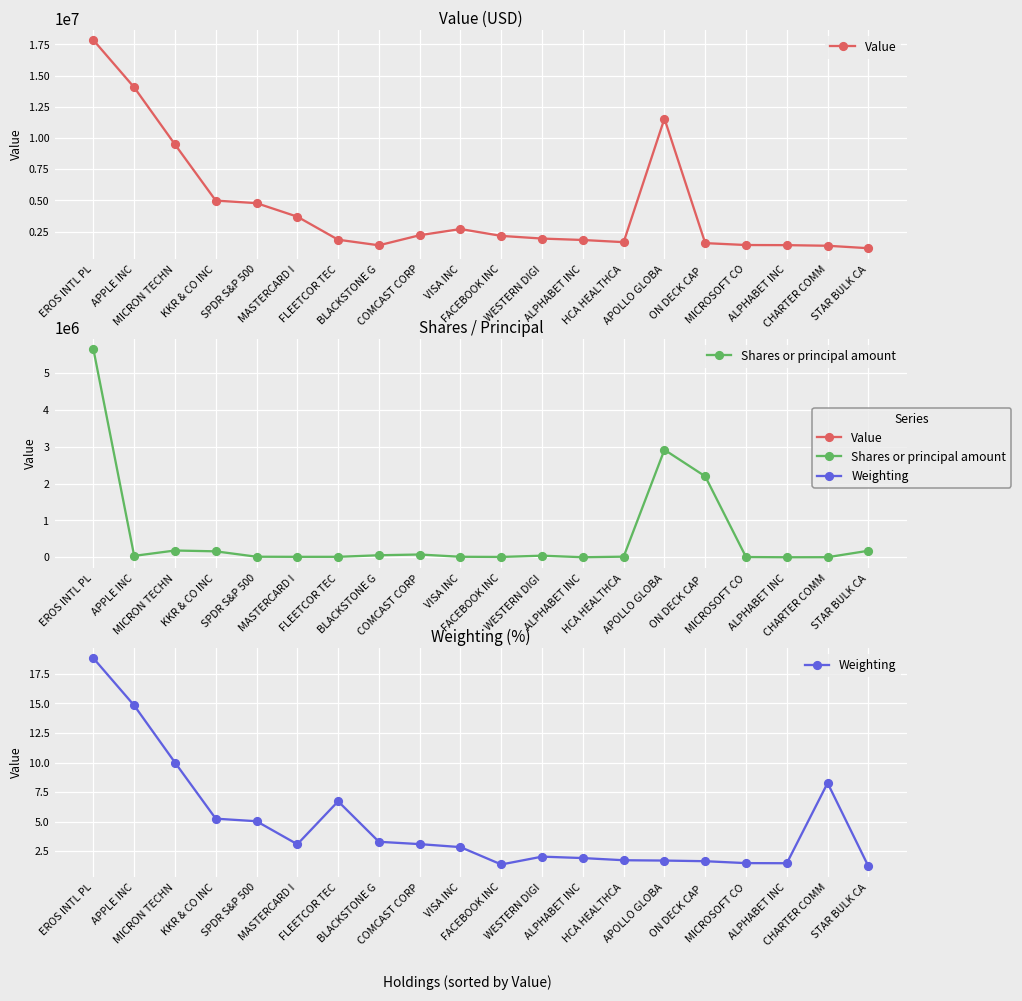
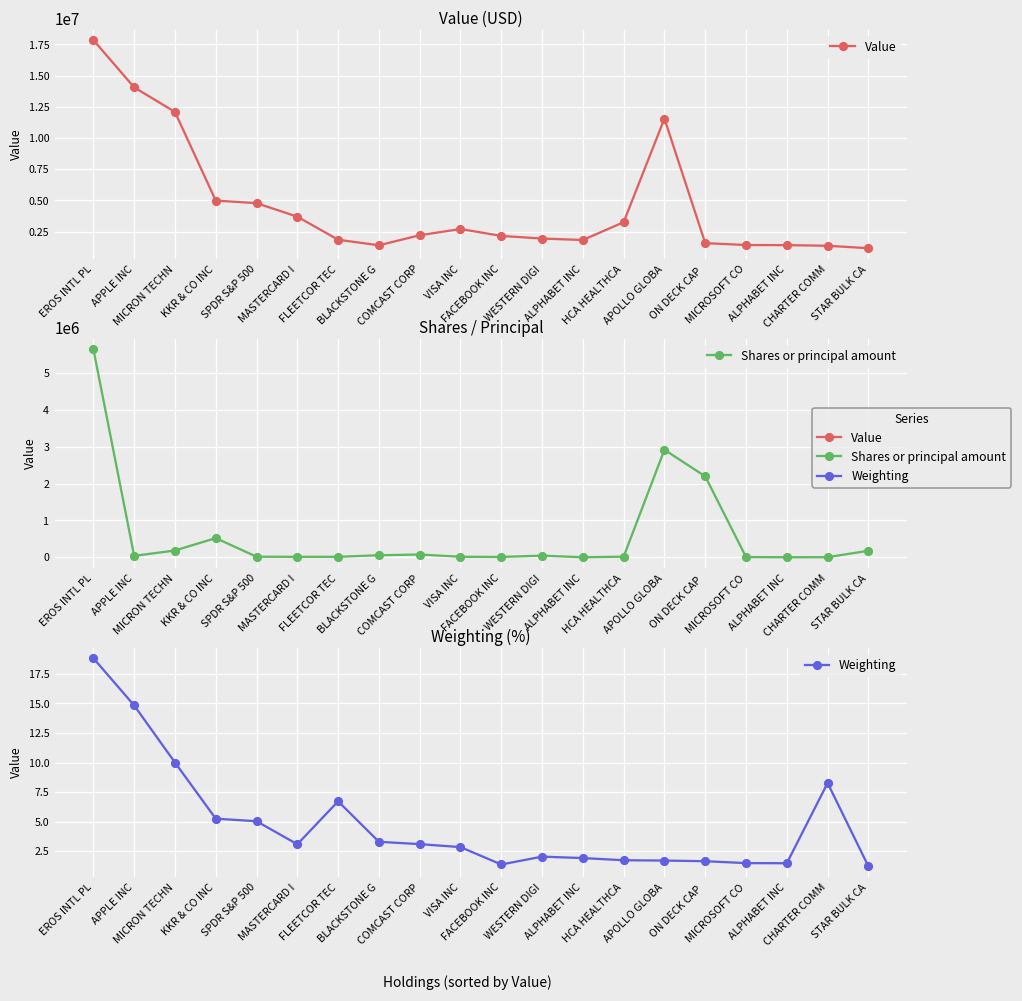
Value (USD), MICRON TECHN: 9500000 -> 12100000
Value (USD), HCA HEALTHCA: 1700000 -> 3300000
Shares / Principal, KKR & CO INC: 200000 -> 500000
